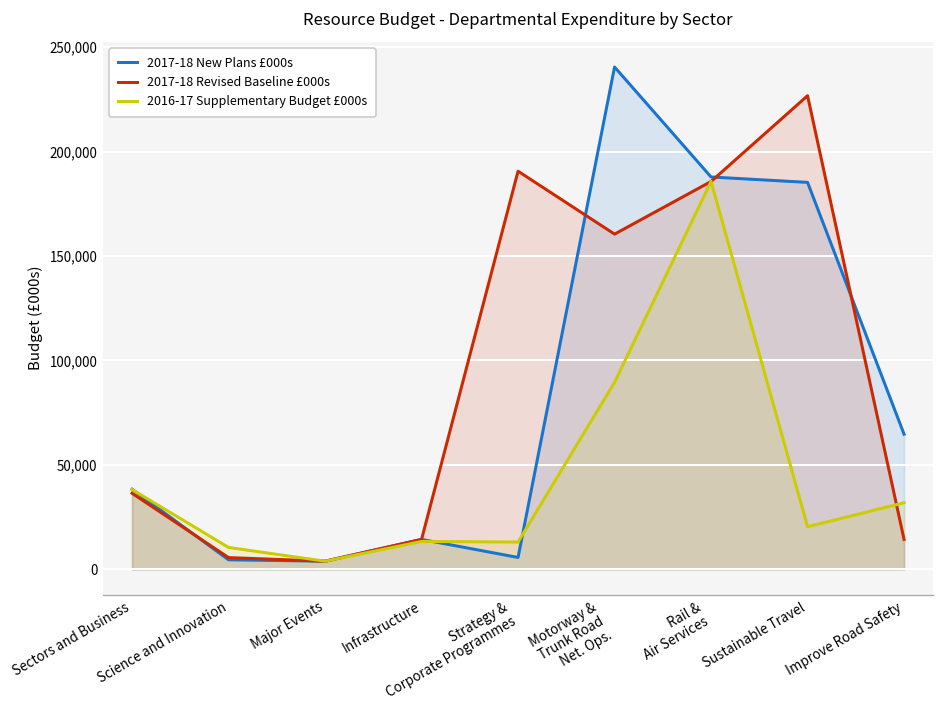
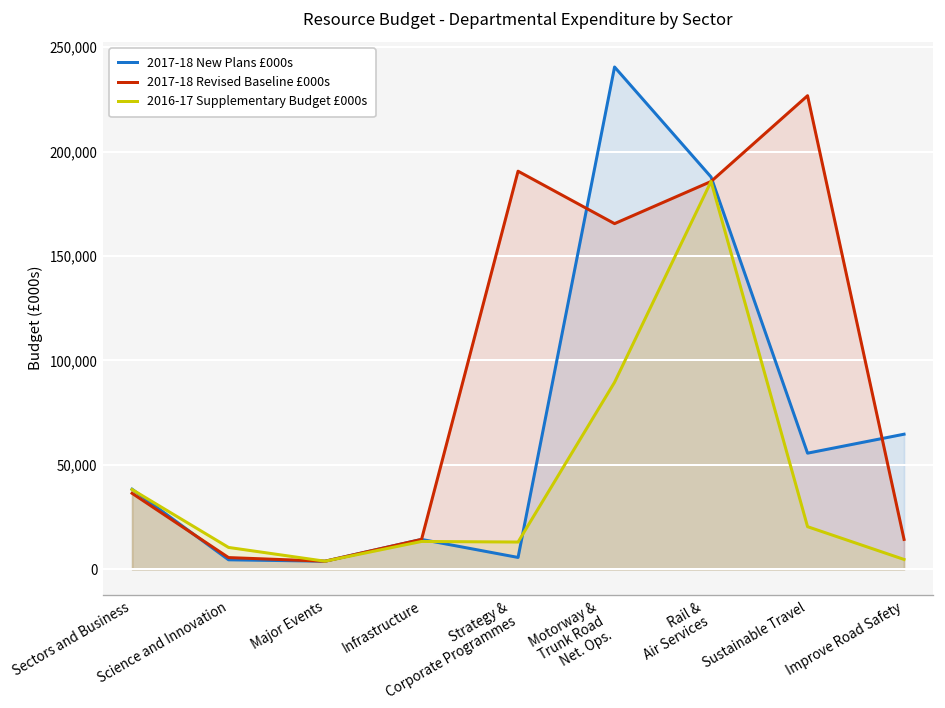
2017-18 Revised Baseline £000s, Motorway & Trunk Road Net. Ops.: 160,000 -> 166,000
2017-18 New Plans £000s, Sustainable Travel: 185,000 -> 56,000
2016-17 Supplementary Budget £000s, Improve Road Safety: 32,000 -> 5,000
